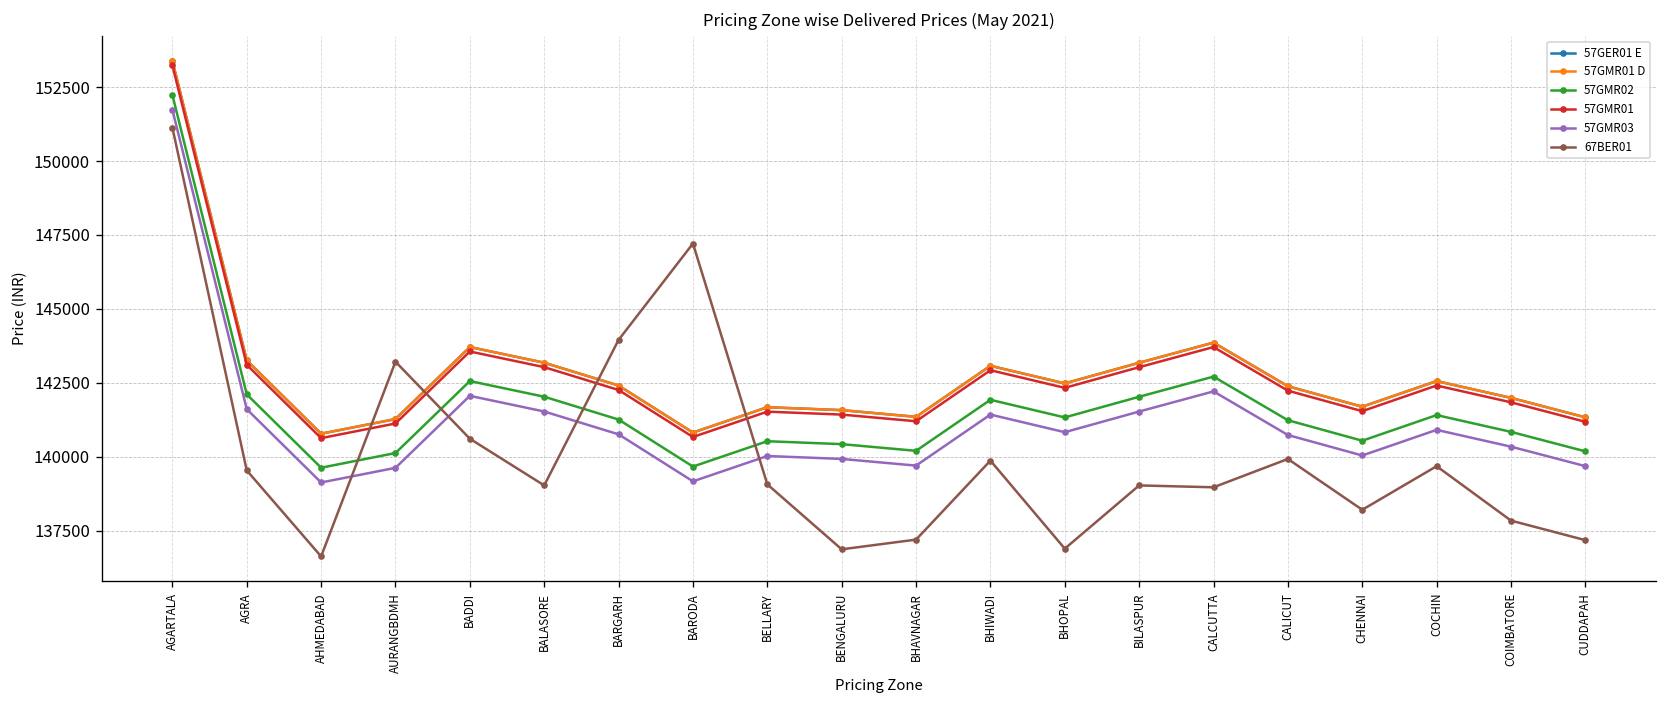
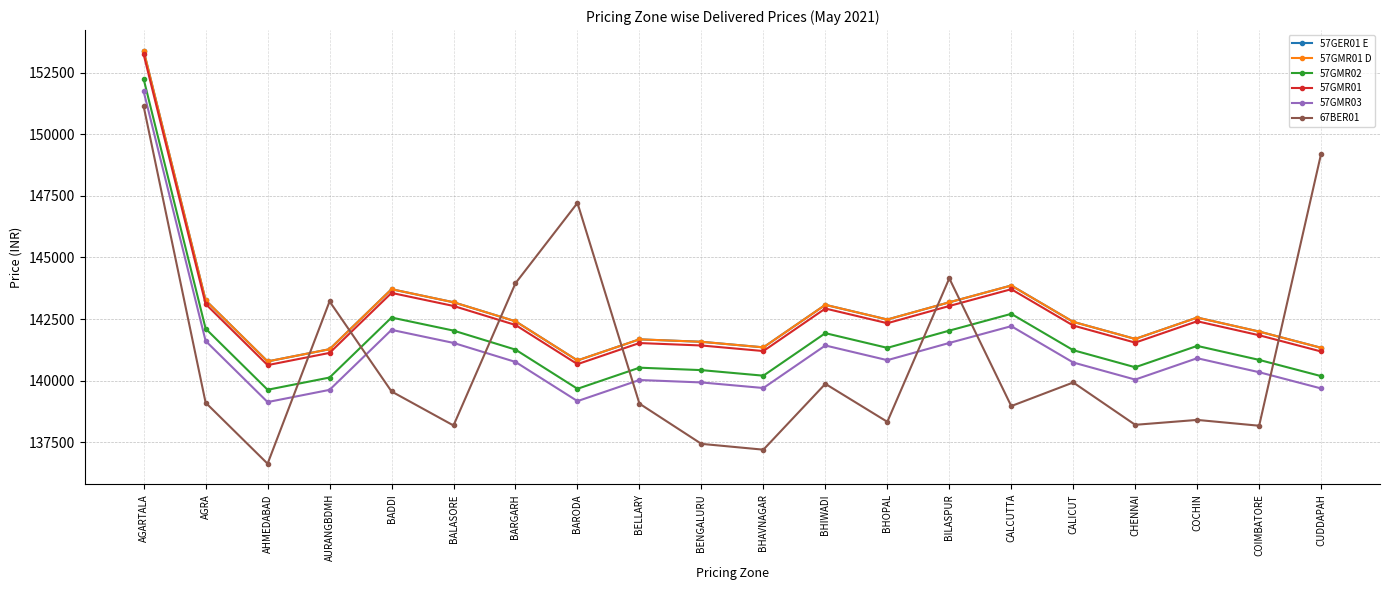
67BER01, AGRA: 139500 -> 139100
67BER01, BADDI: 140600 -> 139600
67BER01, BALASORE: 139000 -> 138200
67BER01, BENGALURU: 136900 -> 137400
67BER01, BHOPAL: 136900 -> 138300
67BER01, BILASPUR: 139000 -> 144200
67BER01, COCHIN: 139700 -> 138400
67BER01, COIMBATORE: 137800 -> 138200
67BER01, CUDDAPAH: 137200 -> 149200
